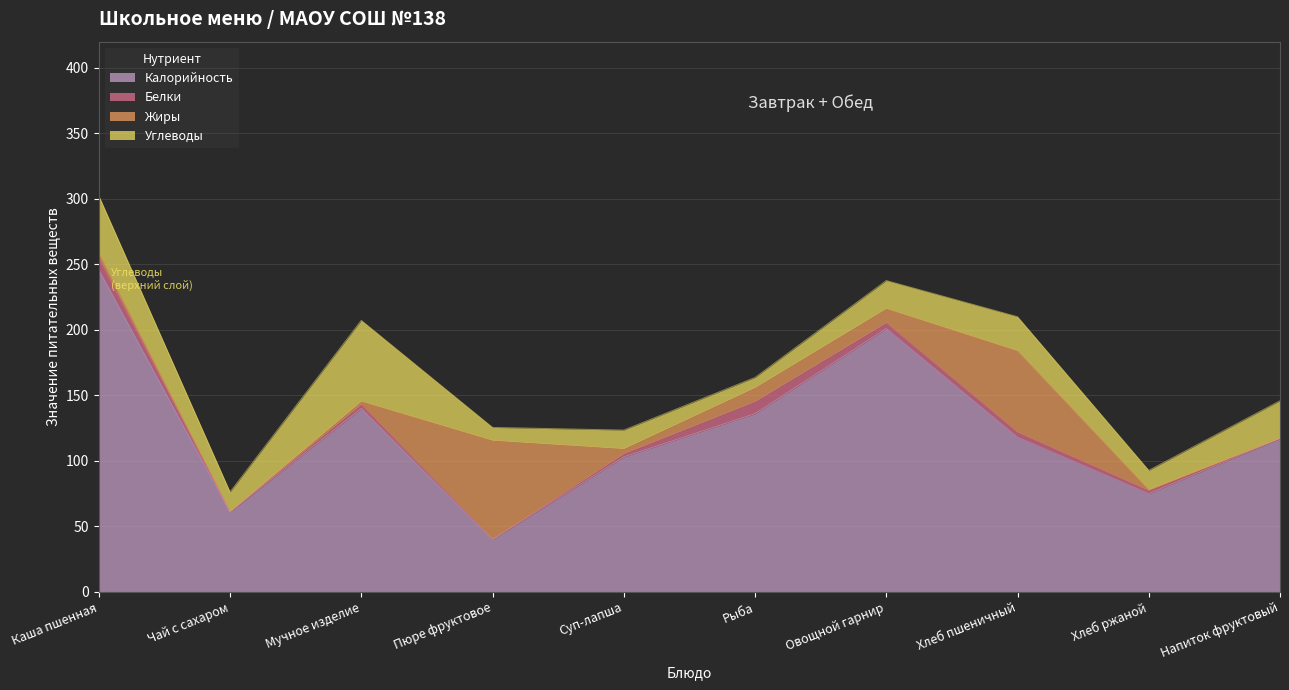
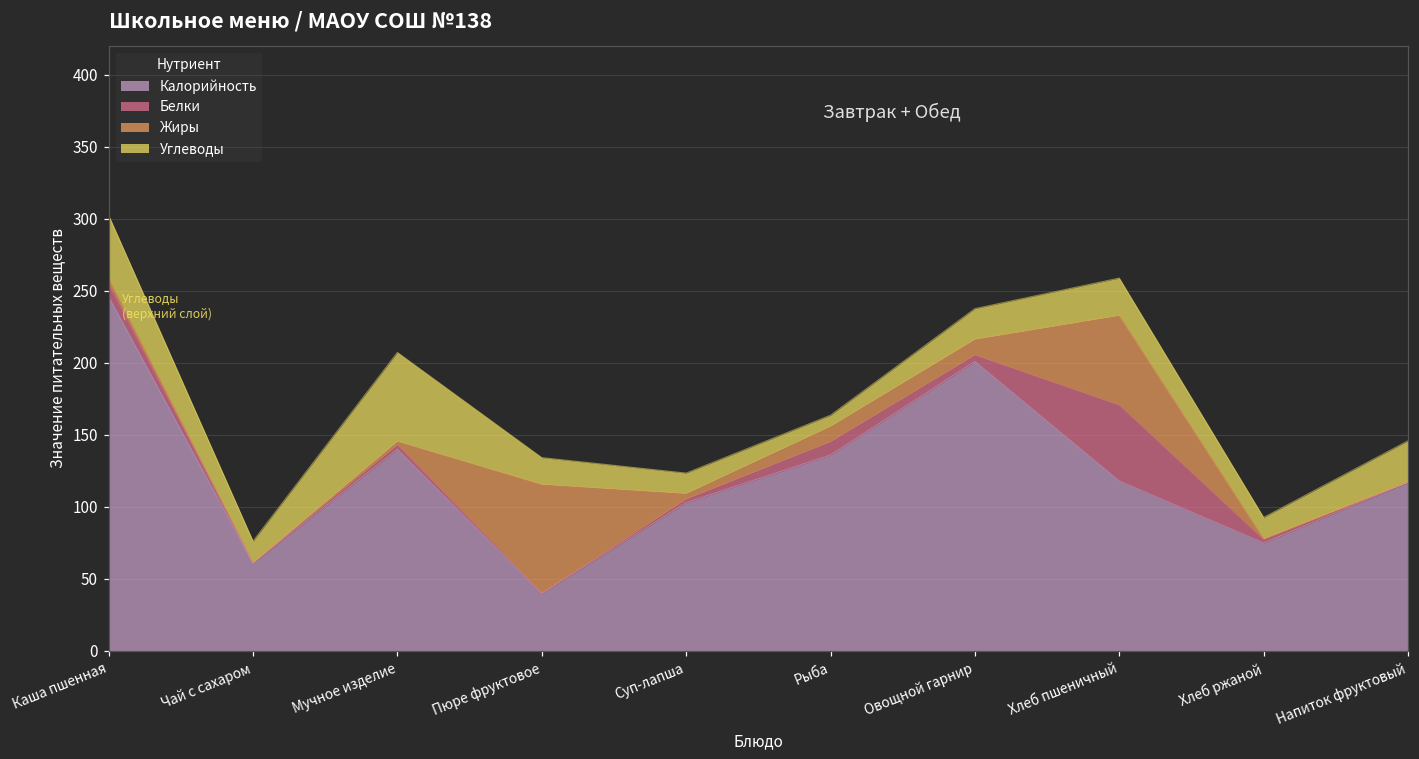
Углеводы, Пюре фруктовое: 10 -> 19
Белки, Хлеб пшеничный: 4 -> 53
